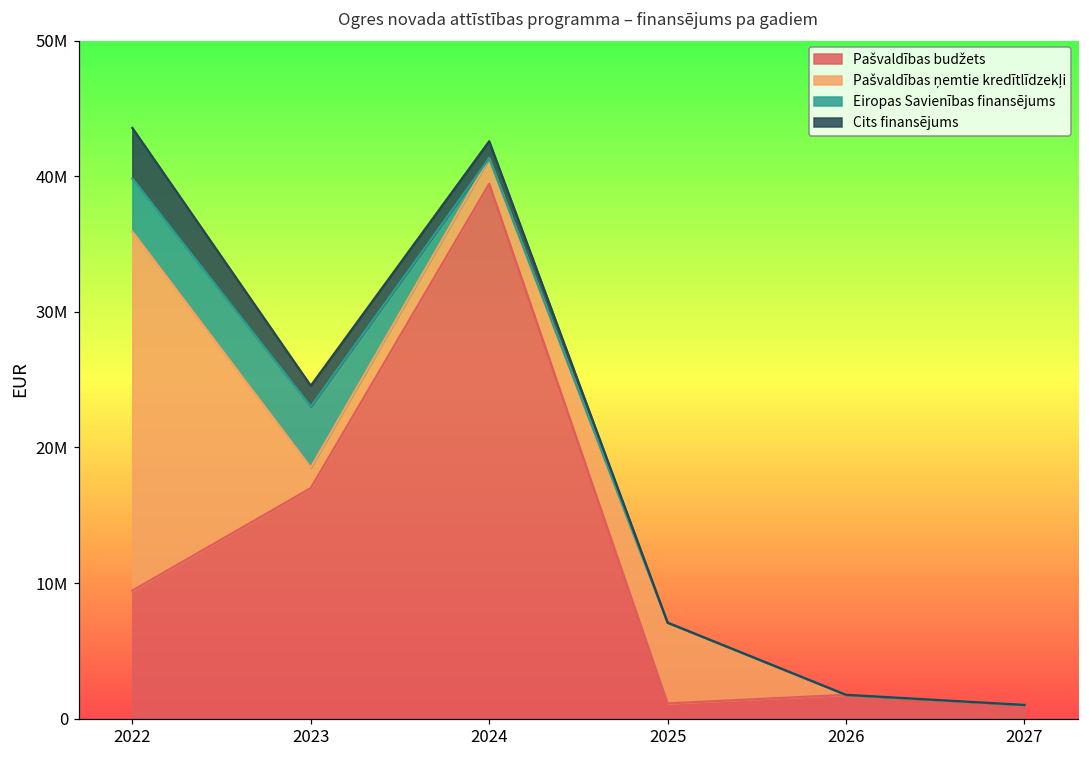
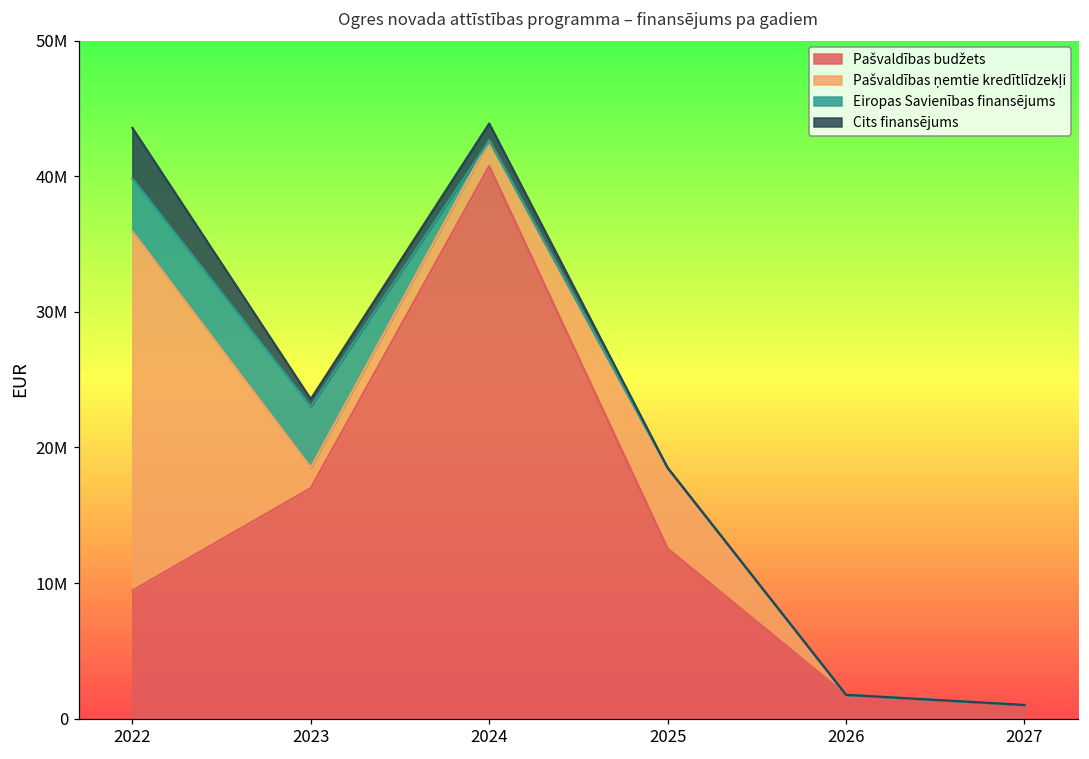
Cits finansējums, 2023: 1500000 -> 500000
Pašvaldības budžets, 2024: 39400000 -> 40700000
Pašvaldības budžets, 2025: 1100000 -> 12500000
